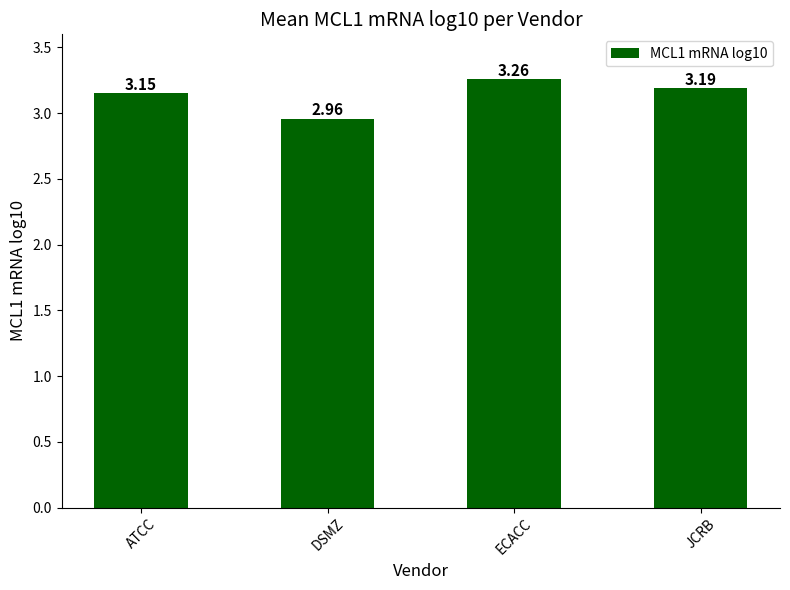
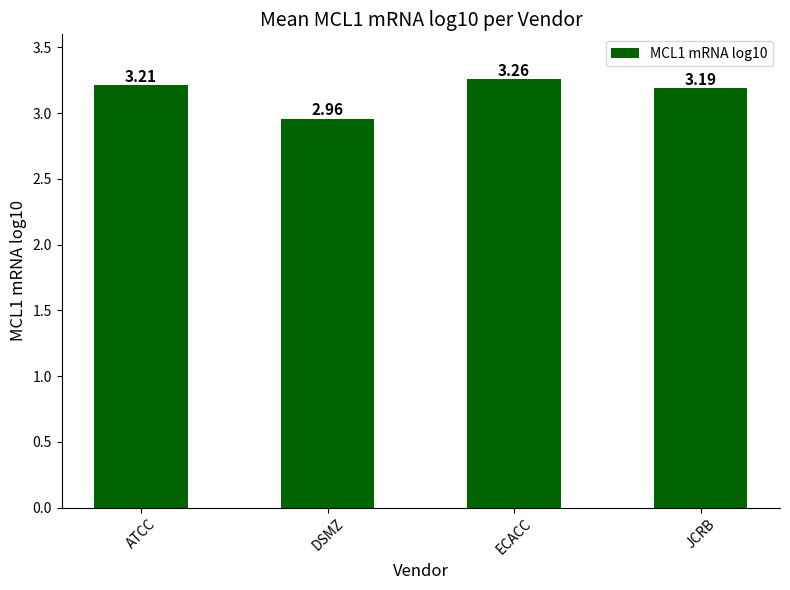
ATCC: 3.15 -> 3.21
